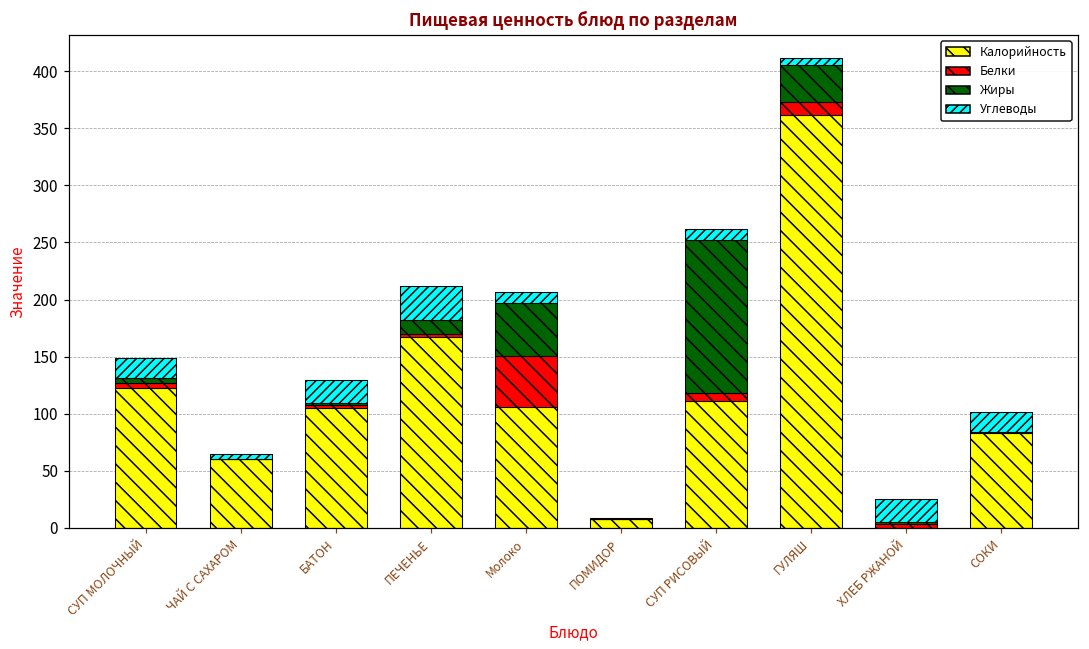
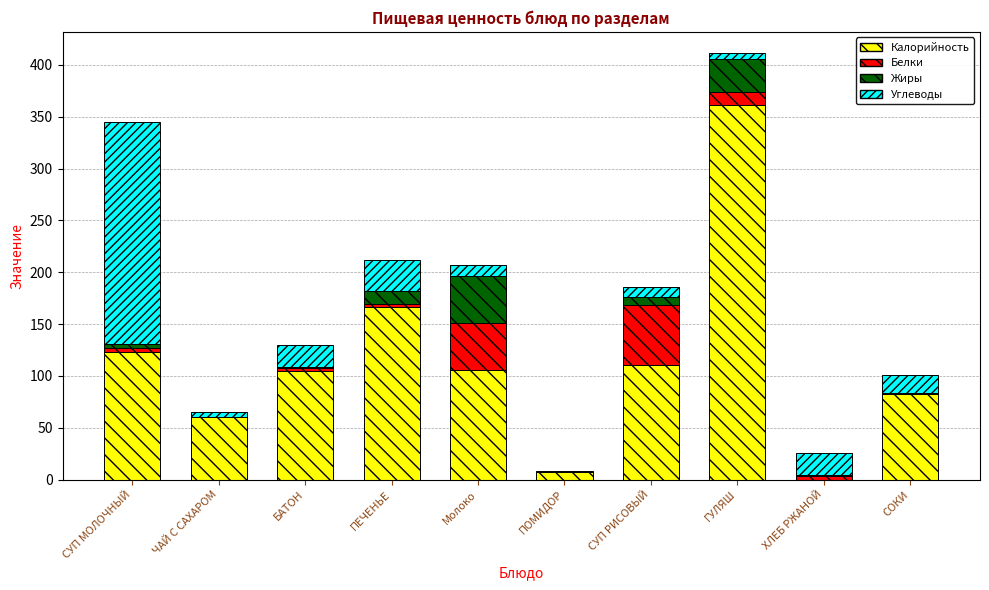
Углеводы, СУП МОЛОЧНЫЙ: 17 -> 214
Белки, СУП РИСОВЫЙ: 7 -> 58
Жиры, СУП РИСОВЫЙ: 135 -> 7
